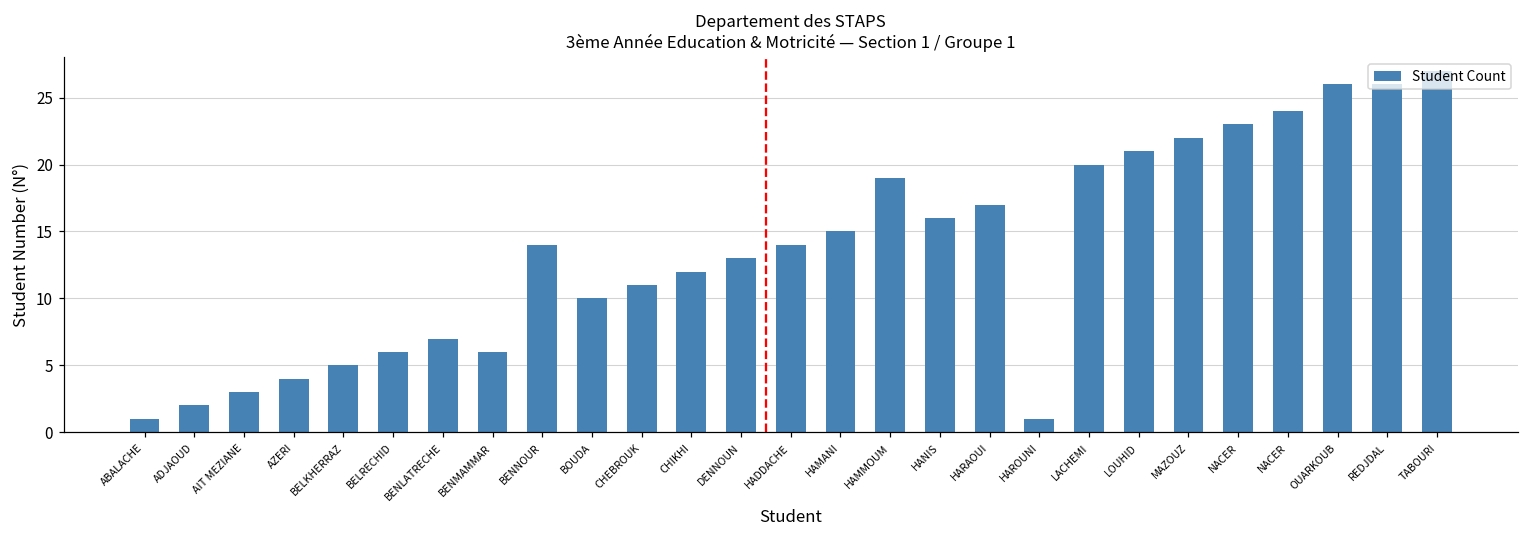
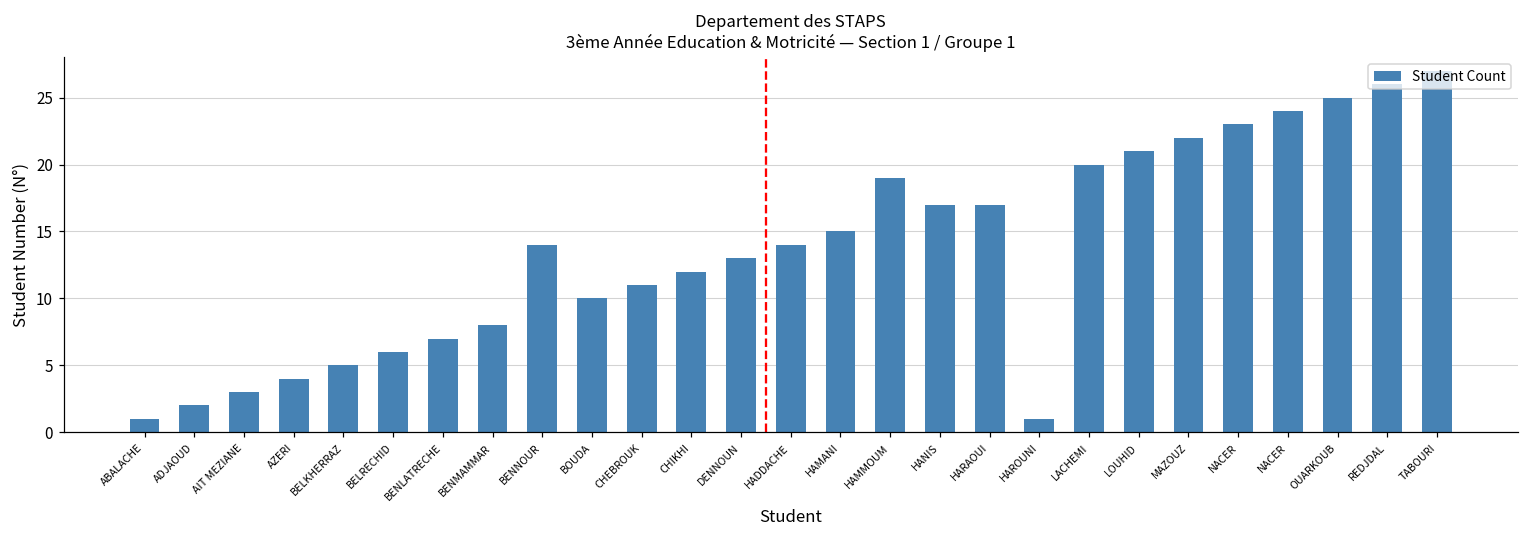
BENMAMMAR: 6 -> 8
HANIS: 16 -> 17
OUARKOUB: 26 -> 25
